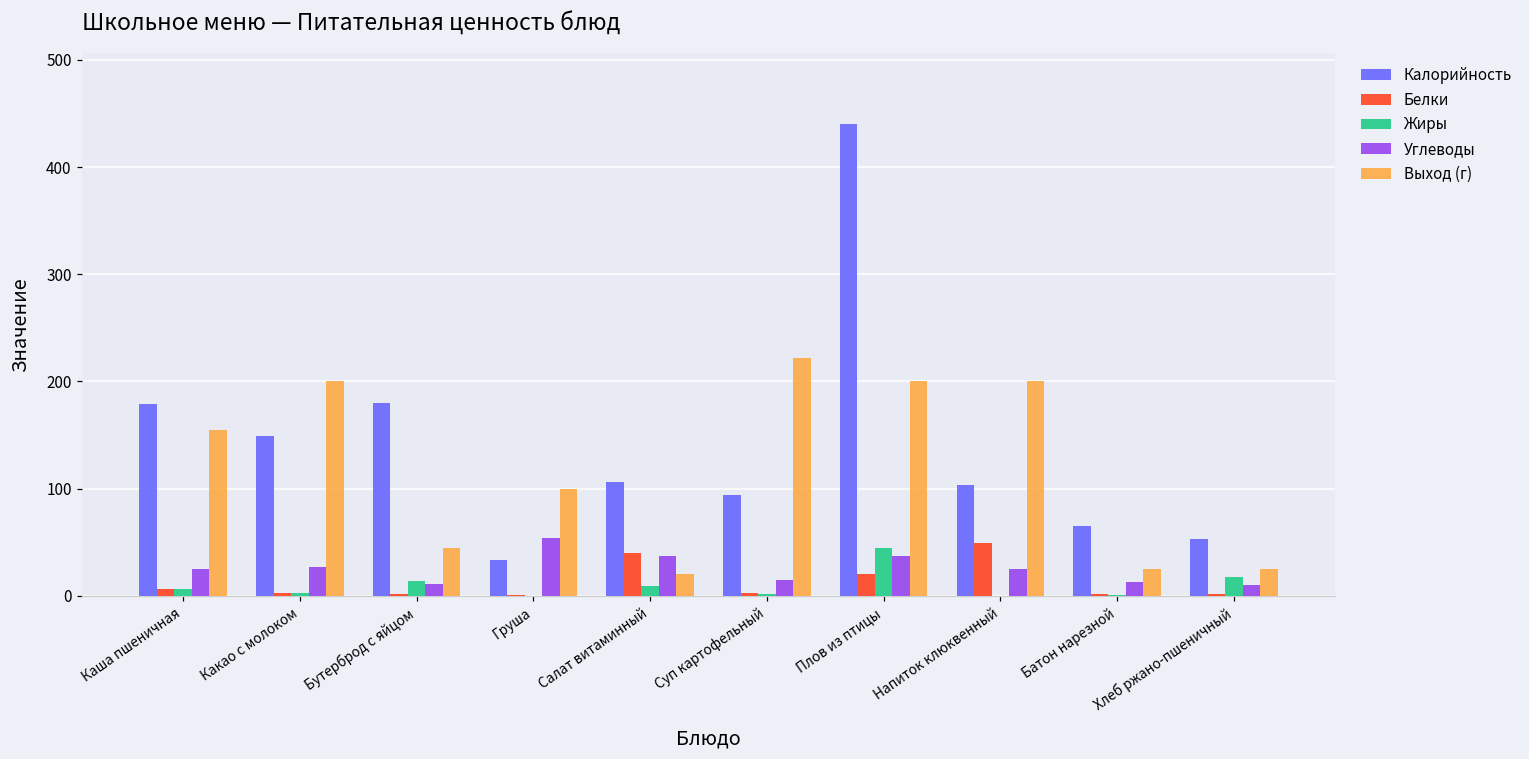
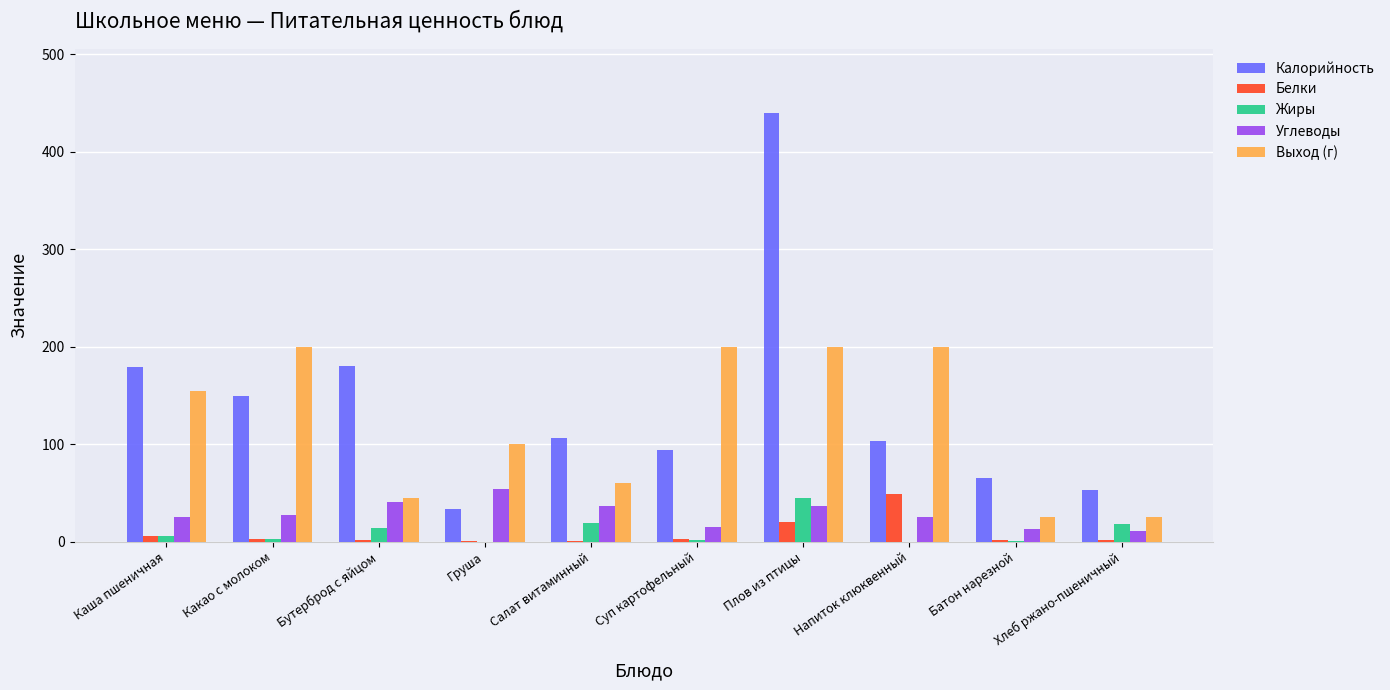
Углеводы, Бутерброд с яйцом: 10 -> 40
Белки, Салат витаминный: 40 -> 0
Жиры, Салат витаминный: 10 -> 20
Выход (г), Салат витаминный: 20 -> 60
Выход (г), Суп картофельный: 220 -> 200
